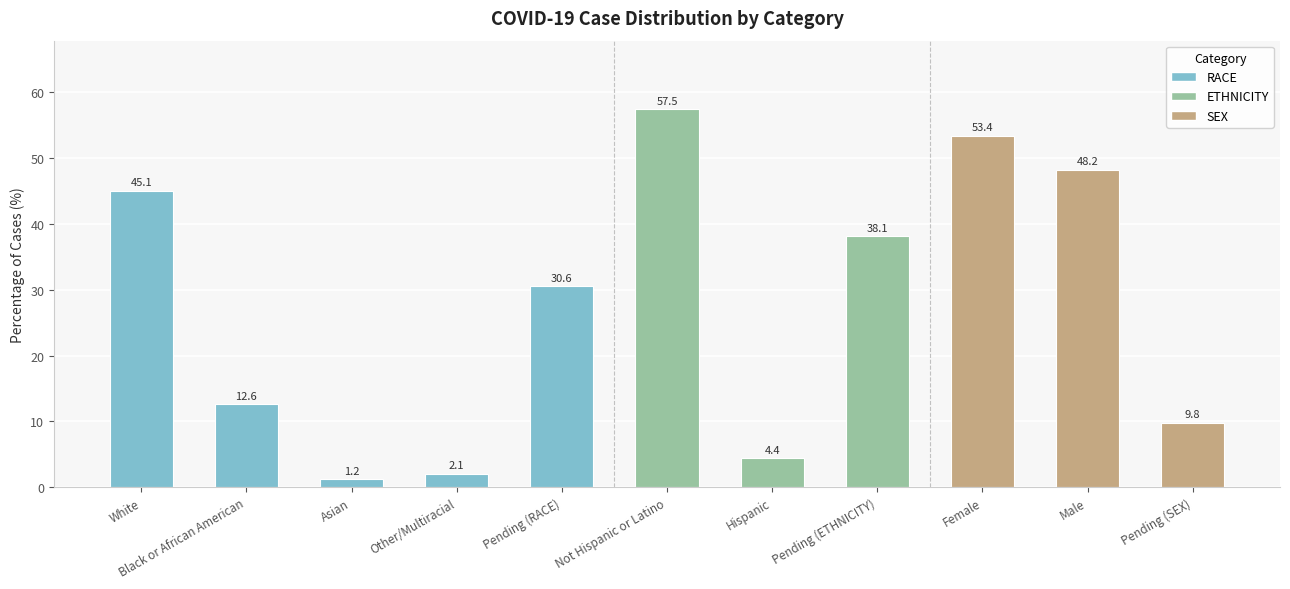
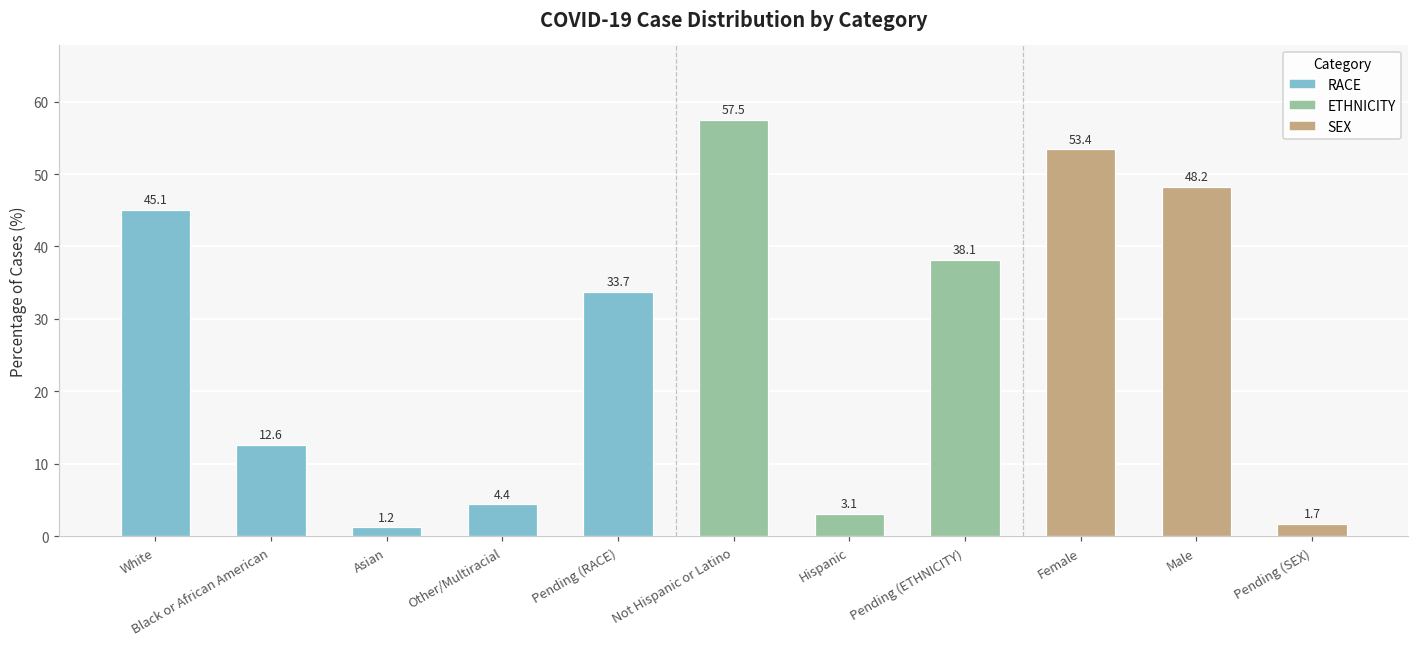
Other/Multiracial: 2.1 -> 4.4
Pending (RACE): 30.6 -> 33.7
Hispanic: 4.4 -> 3.1
Pending (SEX): 9.8 -> 1.7
